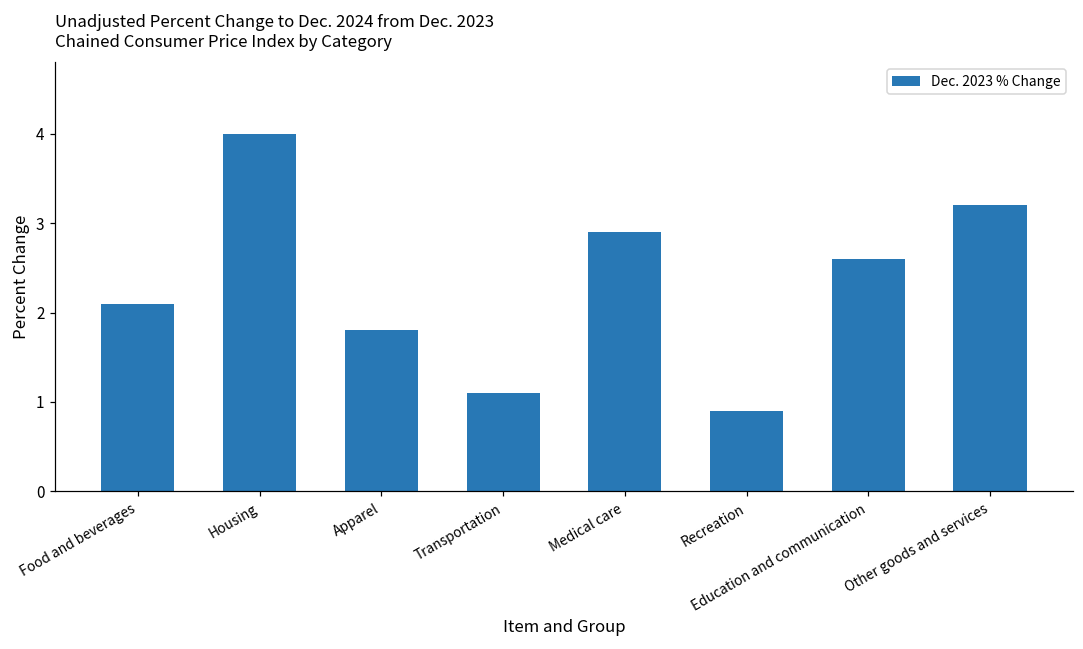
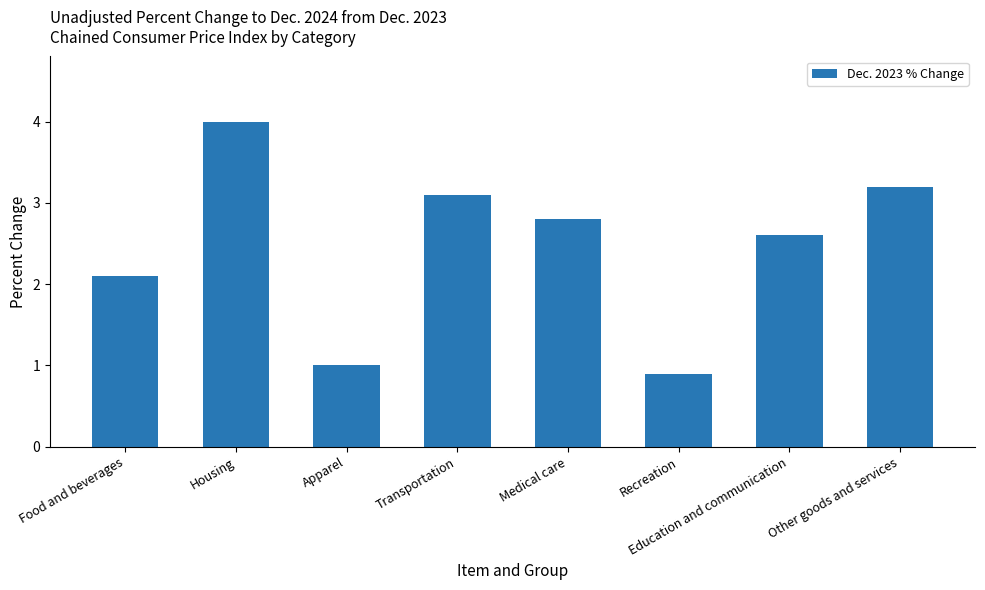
Apparel: 1.8 -> 1.0
Transportation: 1.1 -> 3.1
Medical care: 2.9 -> 2.8
